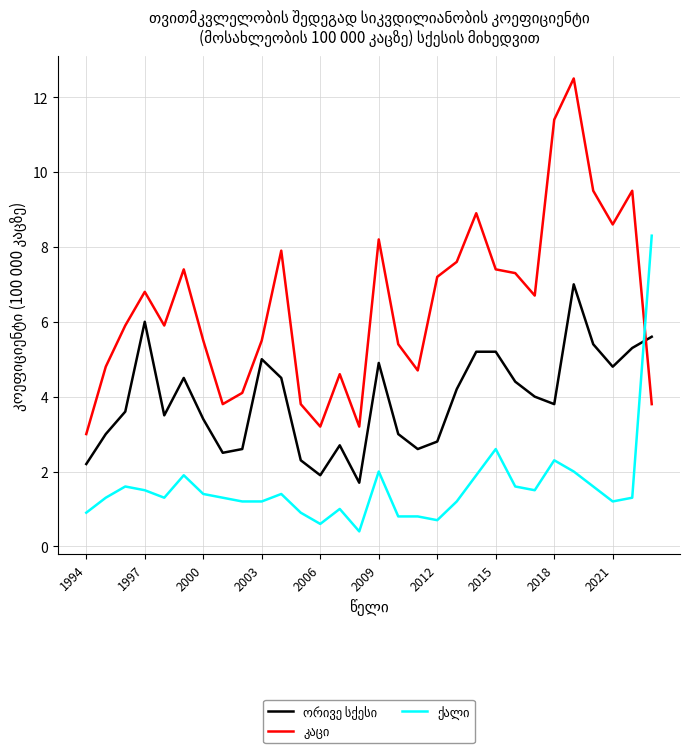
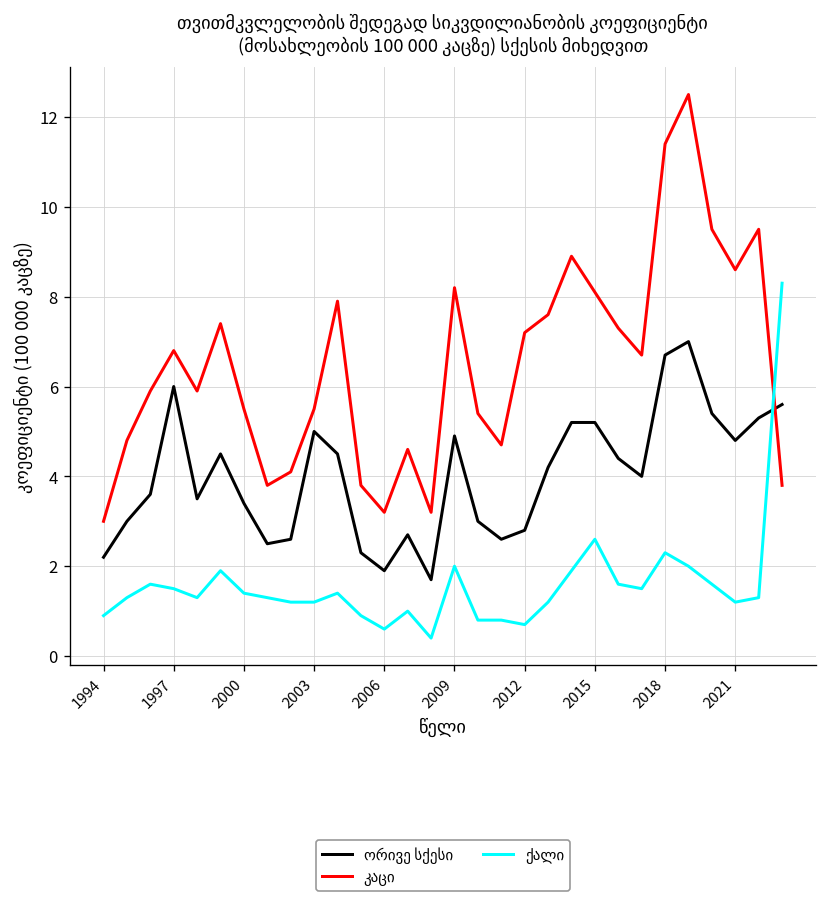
კაცი, 2015: 7.4 -> 8.1
ორივე სქესი, 2018: 3.8 -> 6.7
